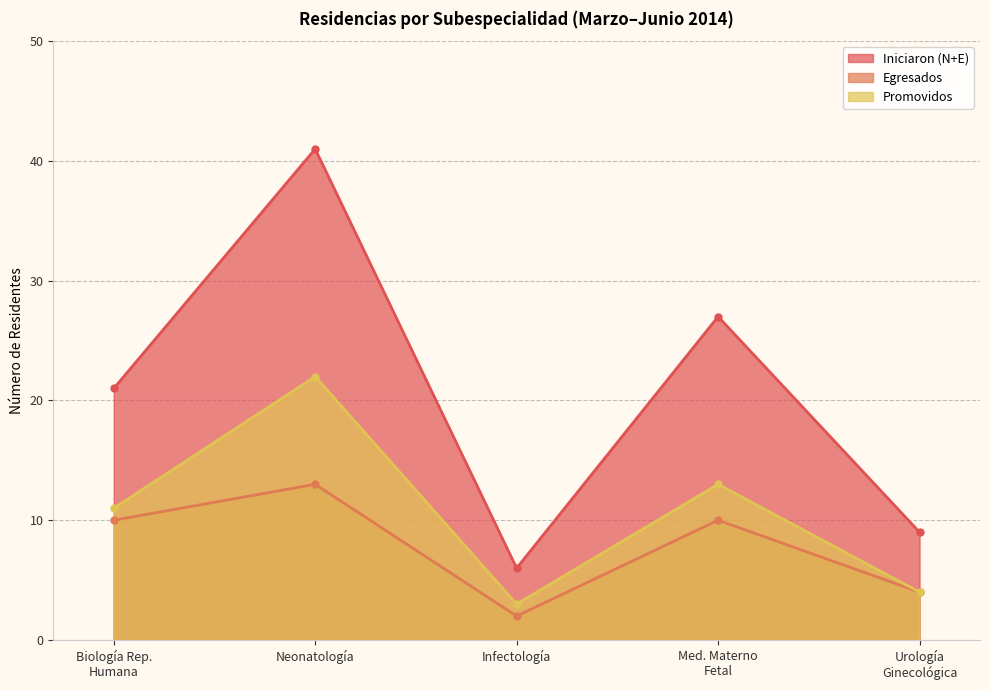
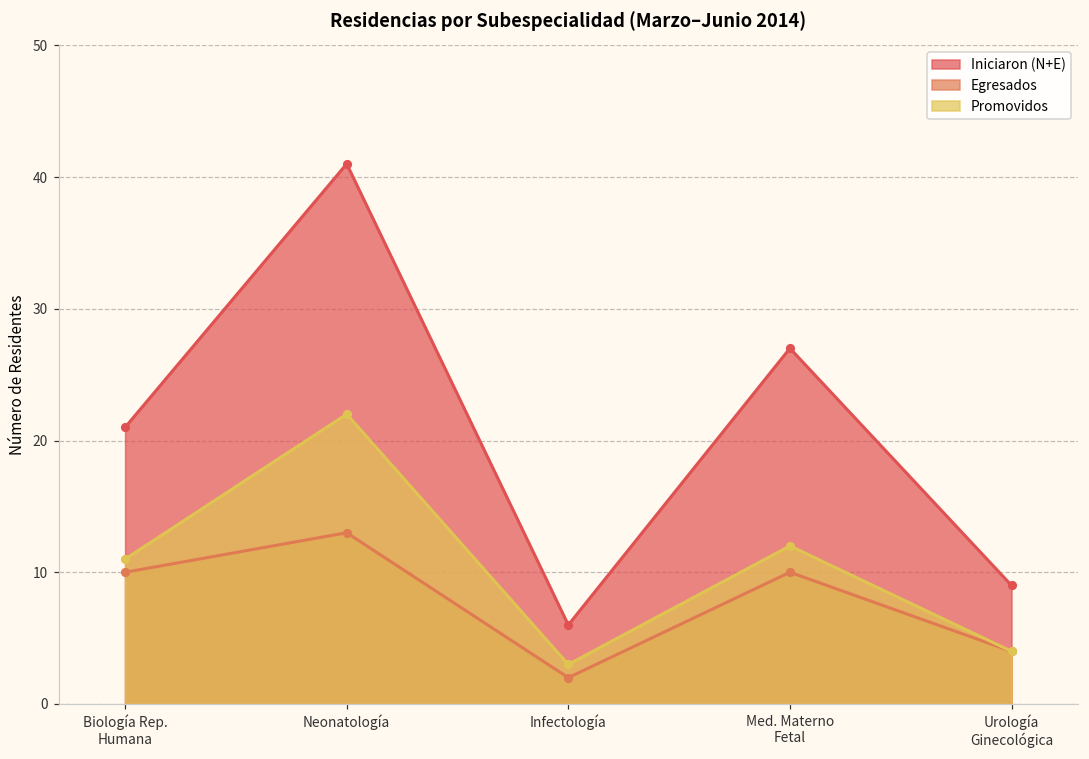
Promovidos, Med. Materno Fetal: 13 -> 12
